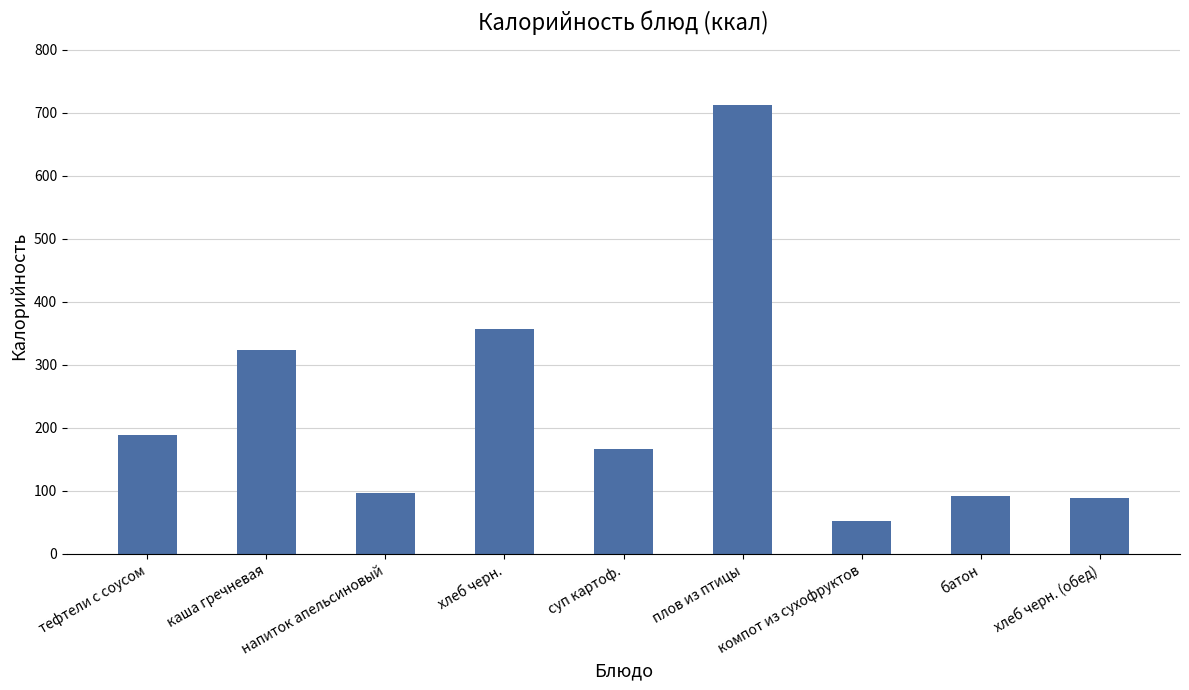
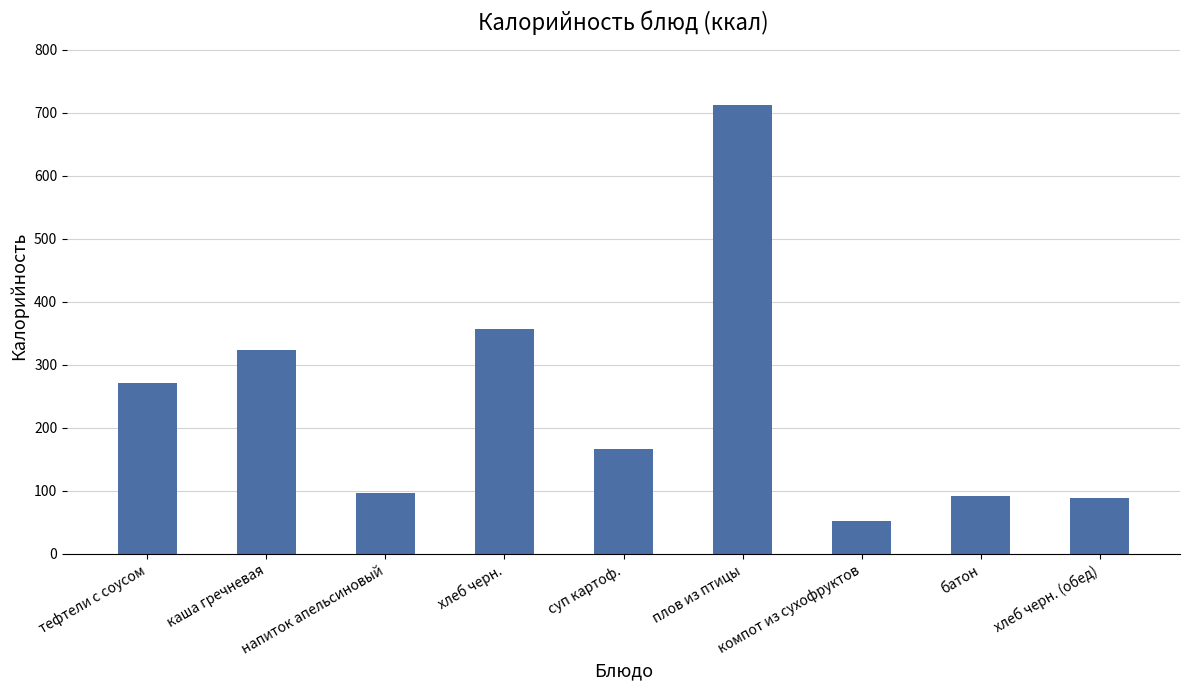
тефтели с соусом: 190 -> 270
